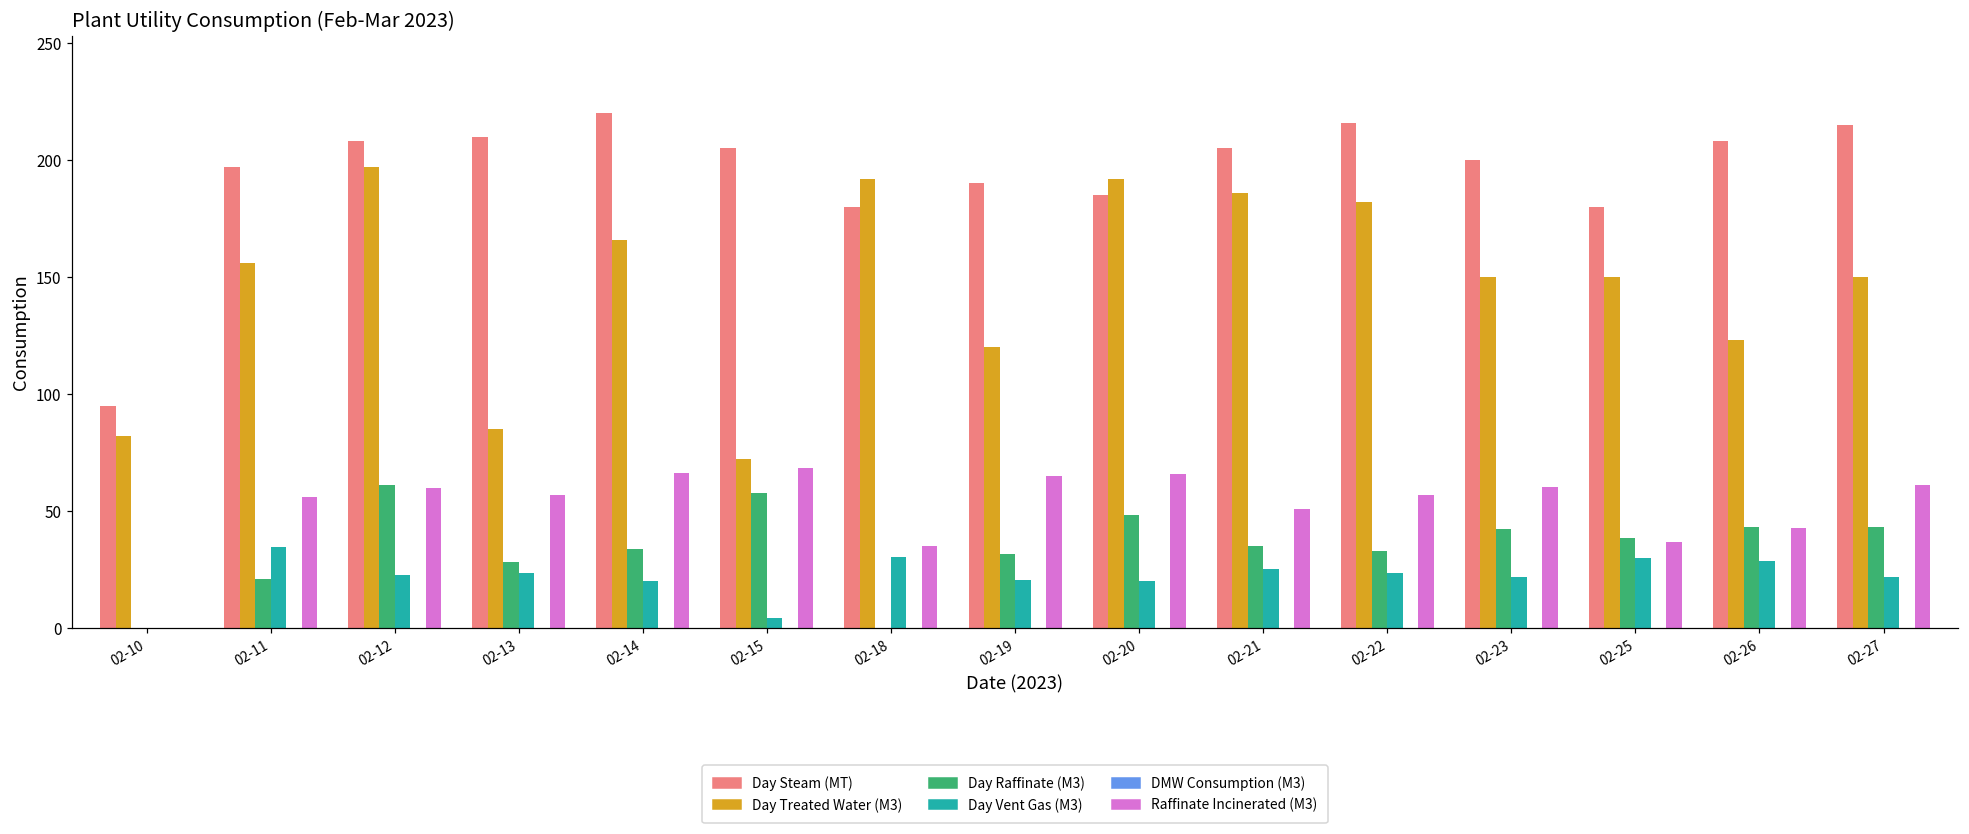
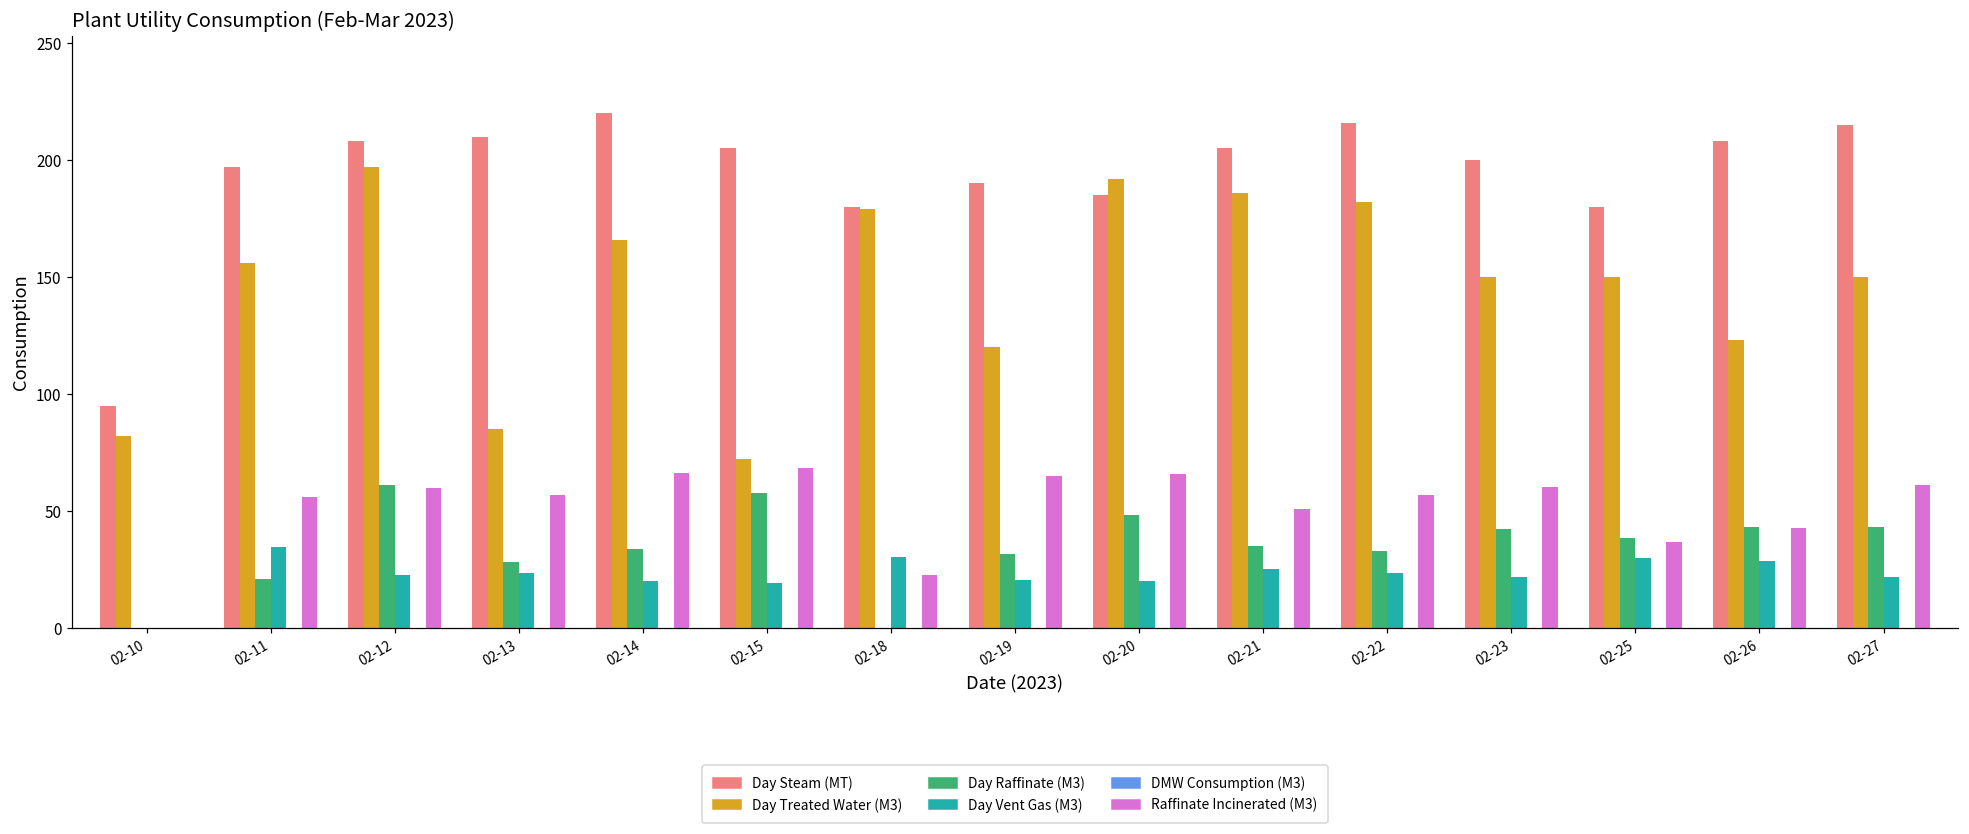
Day Vent Gas (M3), 02-15: 4 -> 19
Day Treated Water (M3), 02-18: 192 -> 179
Raffinate Incinerated (M3), 02-18: 35 -> 23
